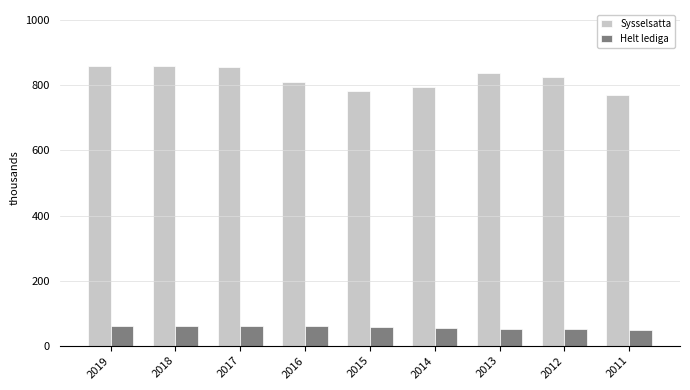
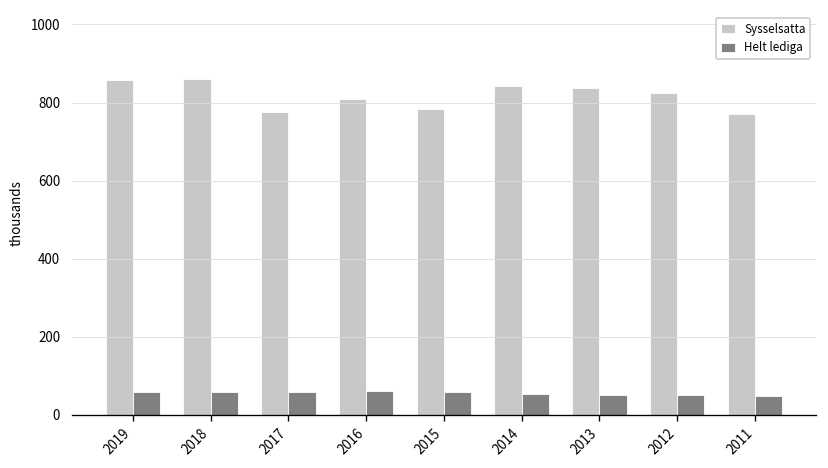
Sysselsatta, 2017: 860 -> 780
Sysselsatta, 2014: 790 -> 840
